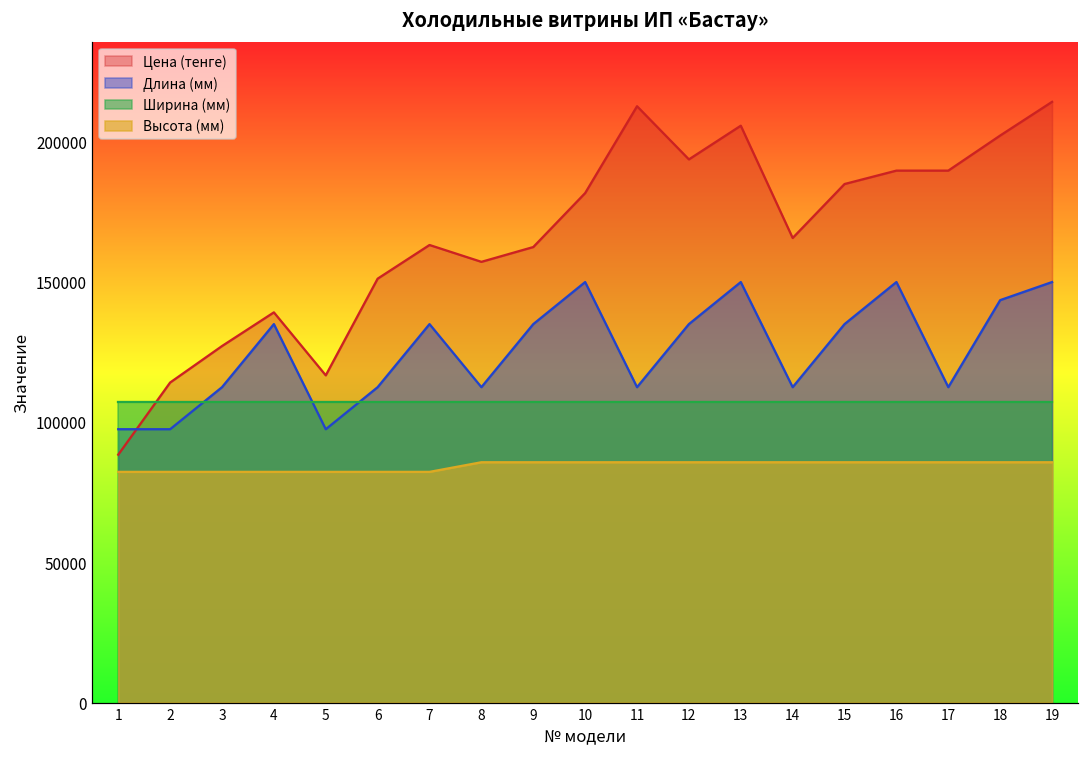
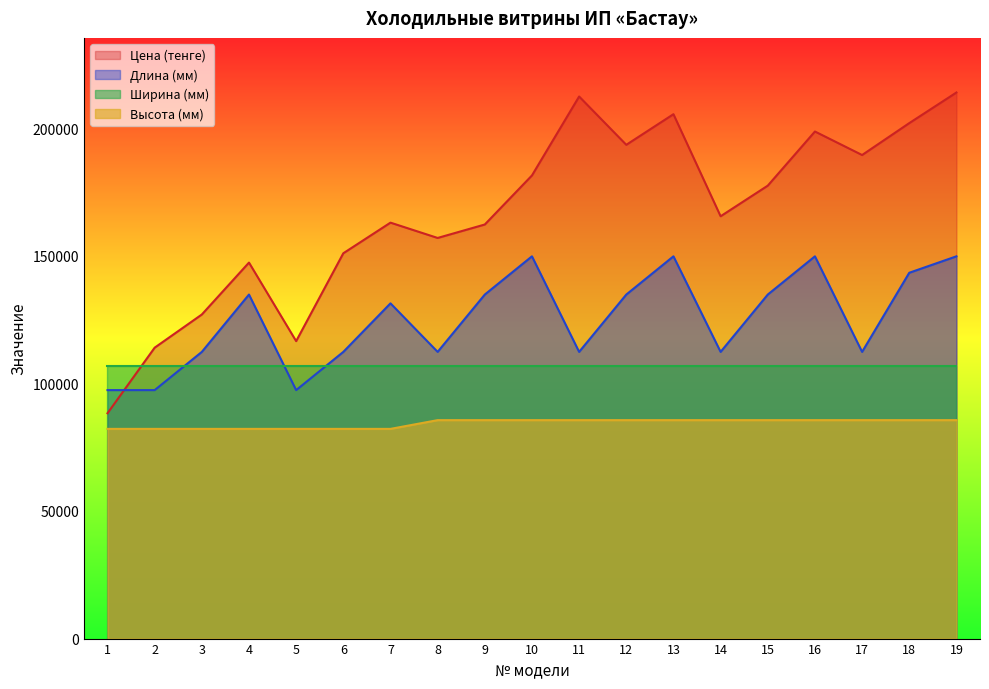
Цена (тенге), 4: 139000 -> 147000
Длина (мм), 7: 135000 -> 131000
Цена (тенге), 15: 185000 -> 178000
Цена (тенге), 16: 190000 -> 199000
